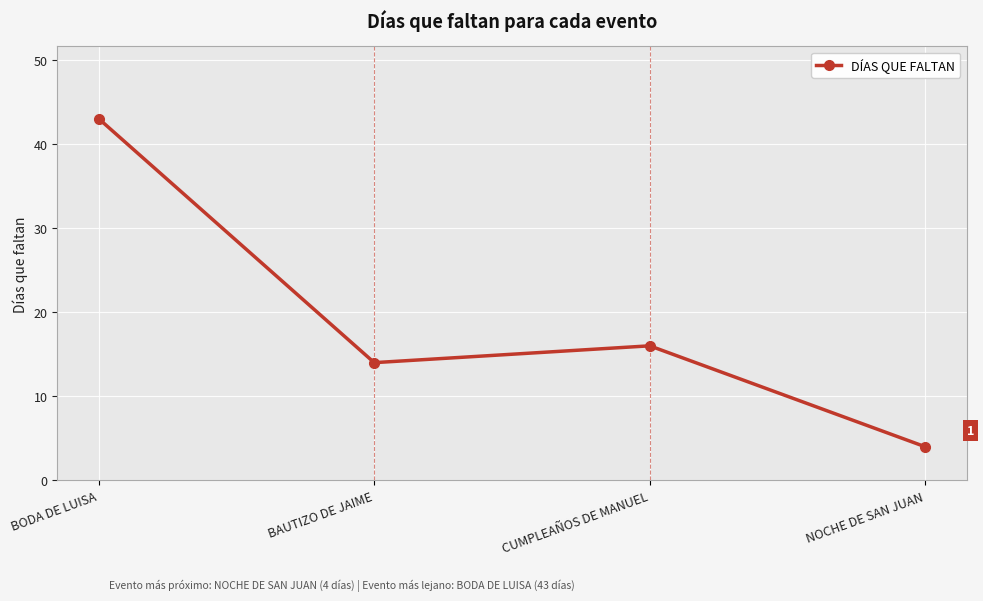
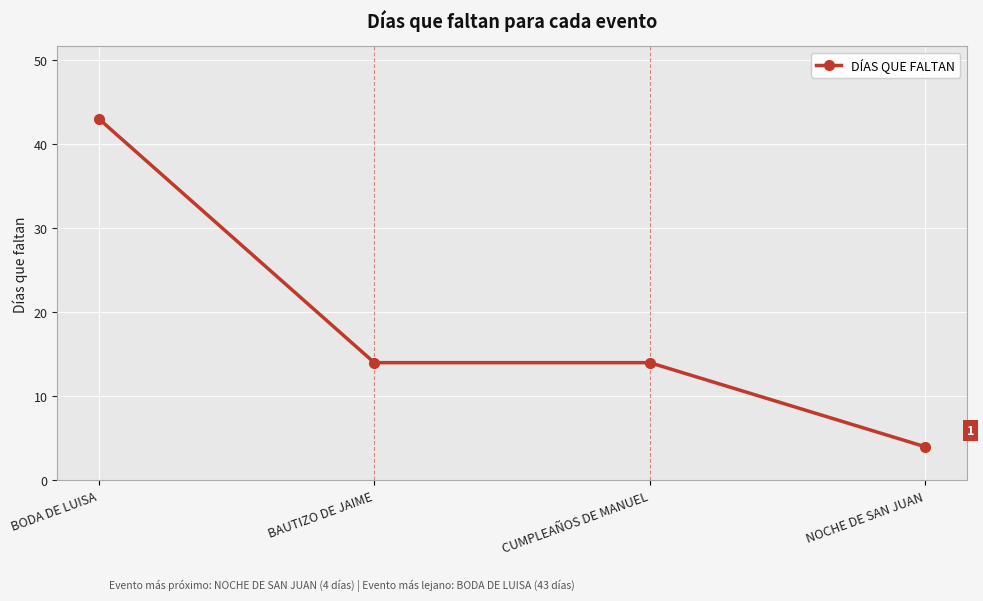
CUMPLEAÑOS DE MANUEL: 16 -> 14
